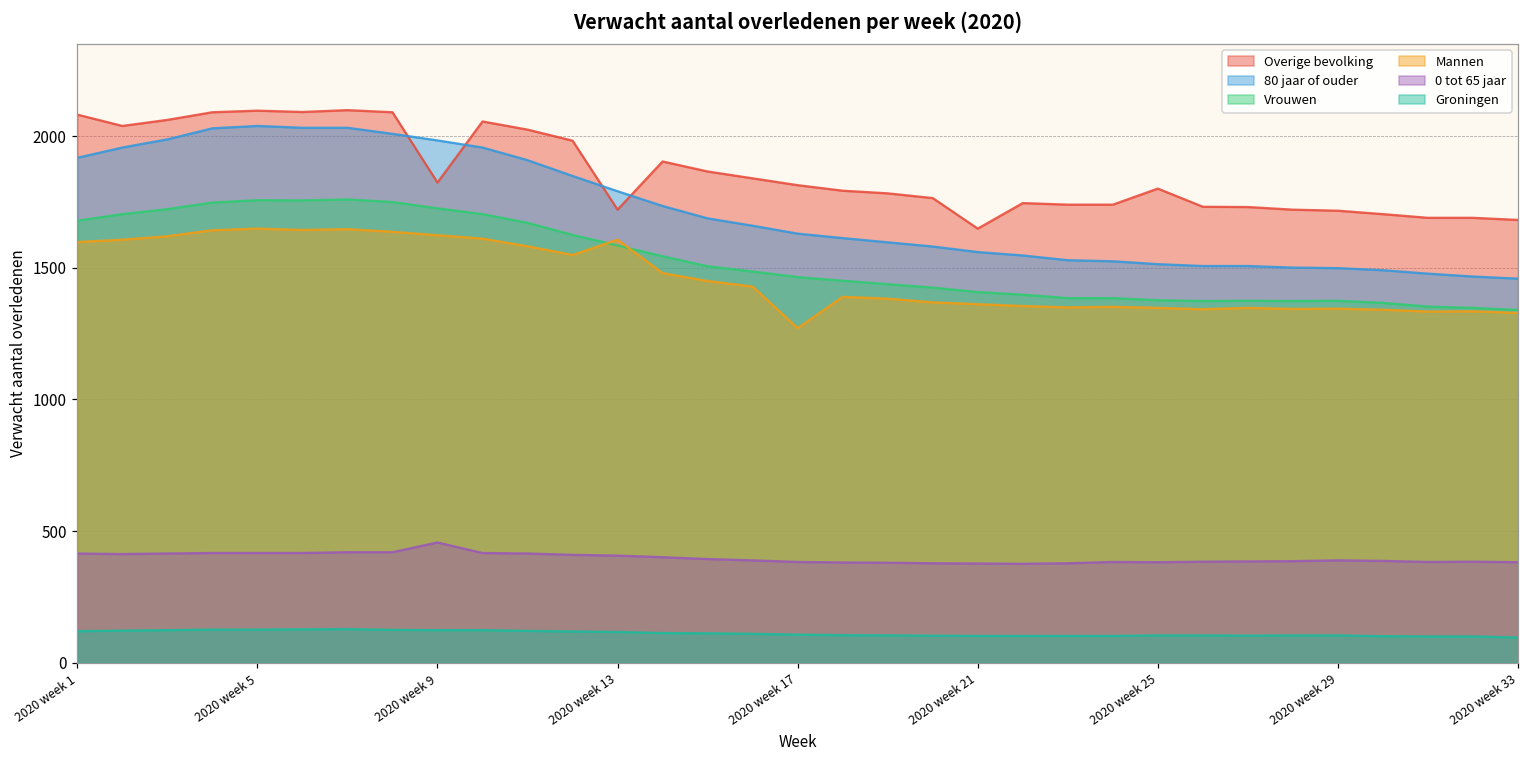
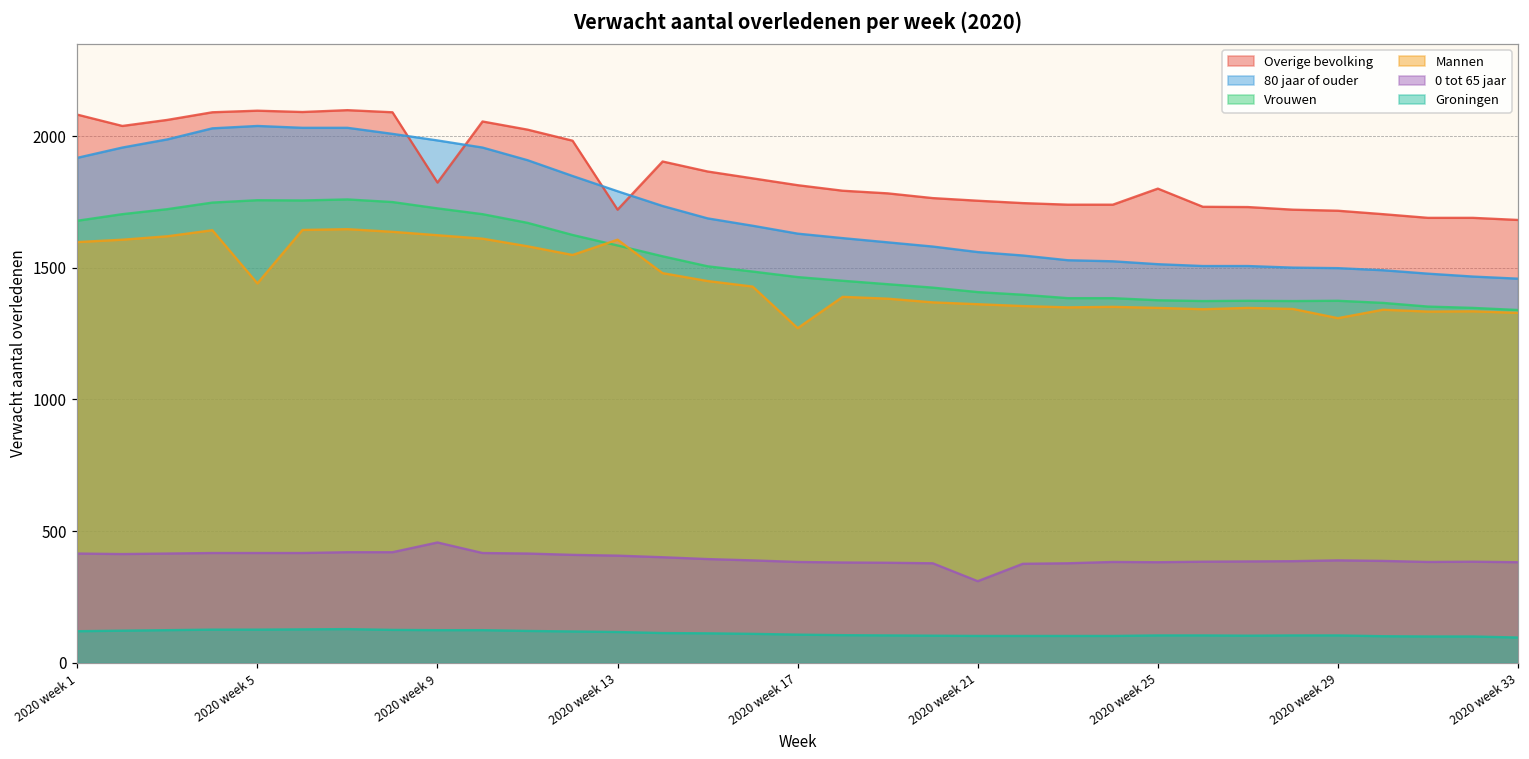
Mannen, 2020 week 5: 1650 -> 1440
Overige bevolking, 2020 week 21: 1650 -> 1760
0 tot 65 jaar, 2020 week 21: 380 -> 310
Mannen, 2020 week 29: 1350 -> 1310
